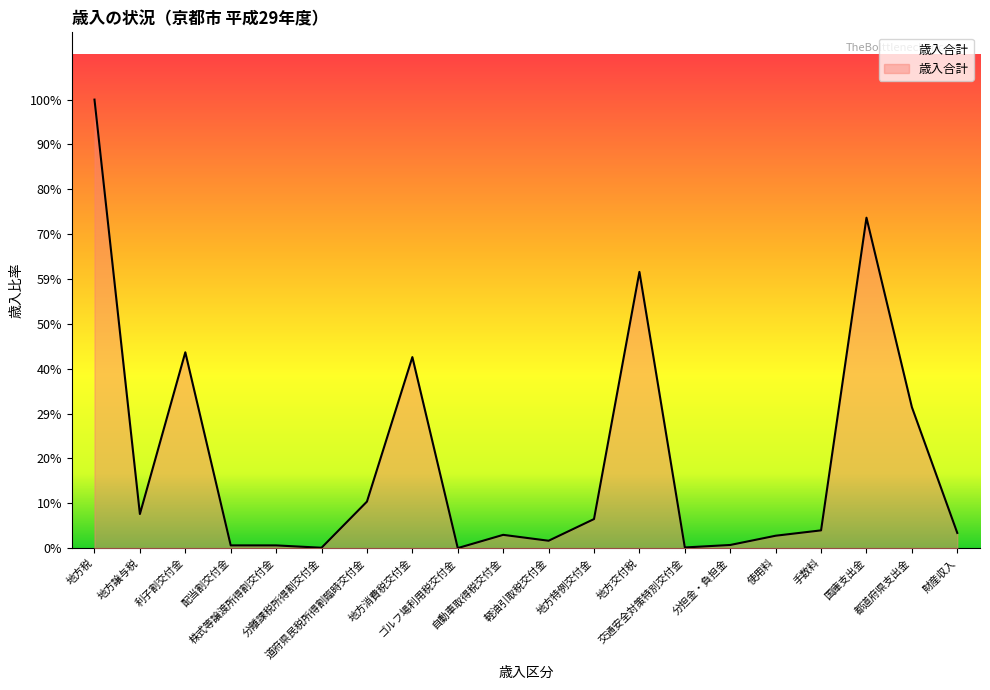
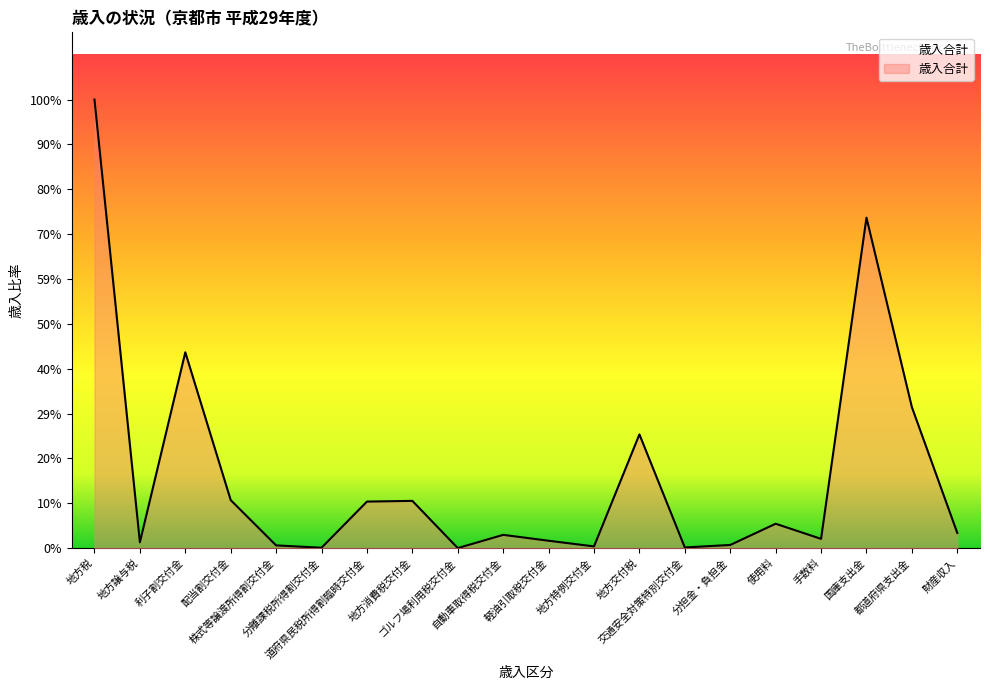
地方譲与税: 8% -> 1%
配当割交付金: 1% -> 11%
地方消費税交付金: 43% -> 11%
地方特例交付金: 6% -> 0%
地方交付税: 62% -> 25%
使用料: 3% -> 5%
手数料: 4% -> 2%
